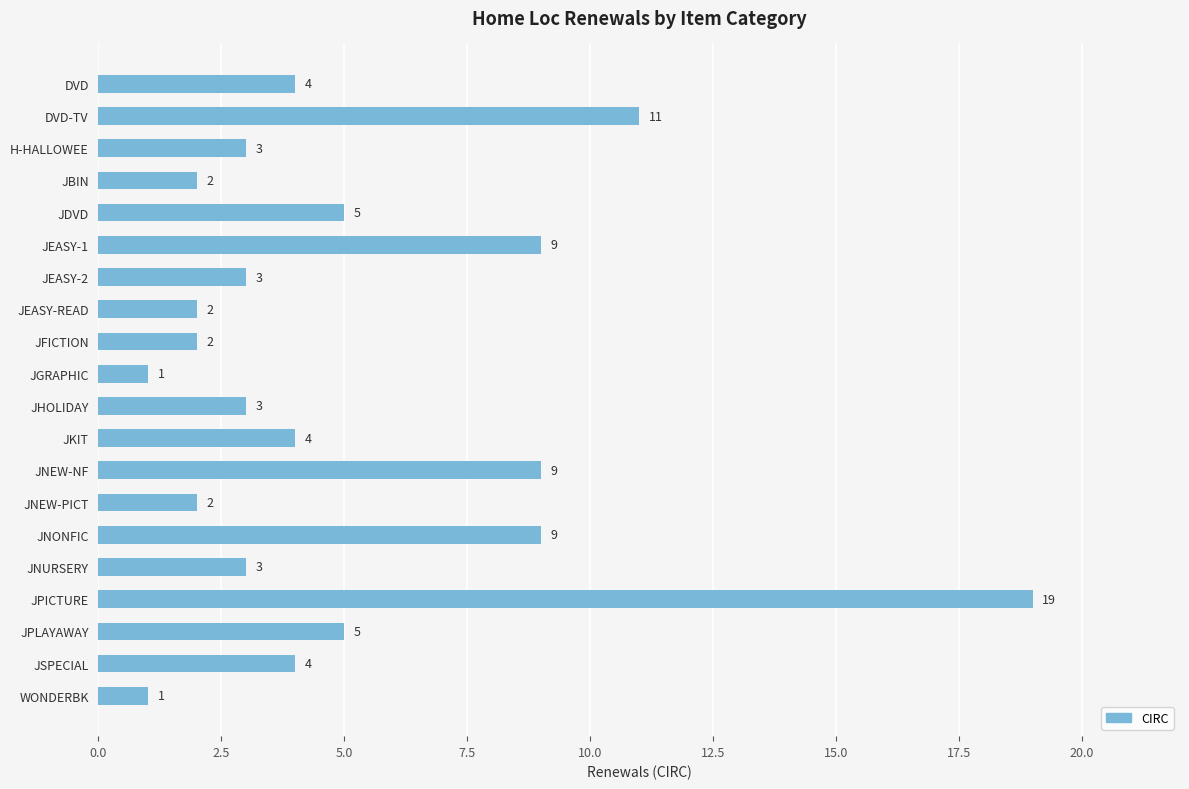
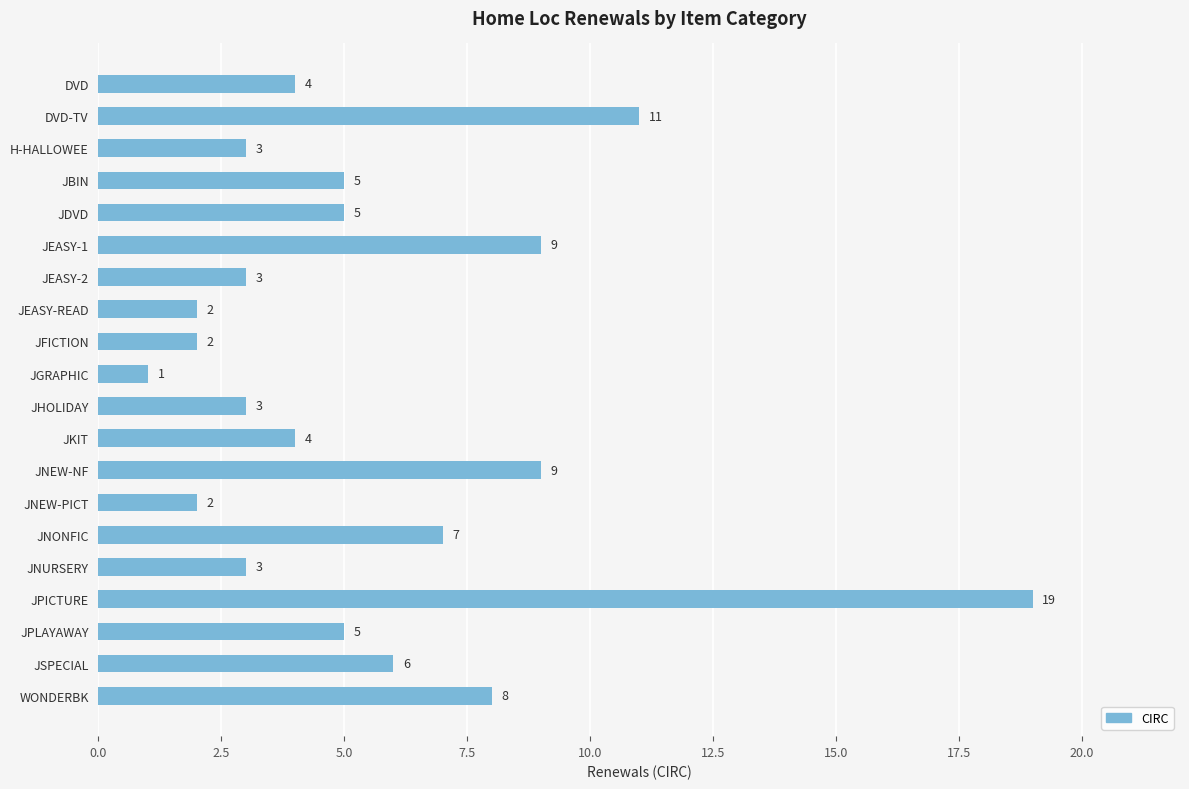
JBIN: 2 -> 5
JNONFIC: 9 -> 7
JSPECIAL: 4 -> 6
WONDERBK: 1 -> 8
